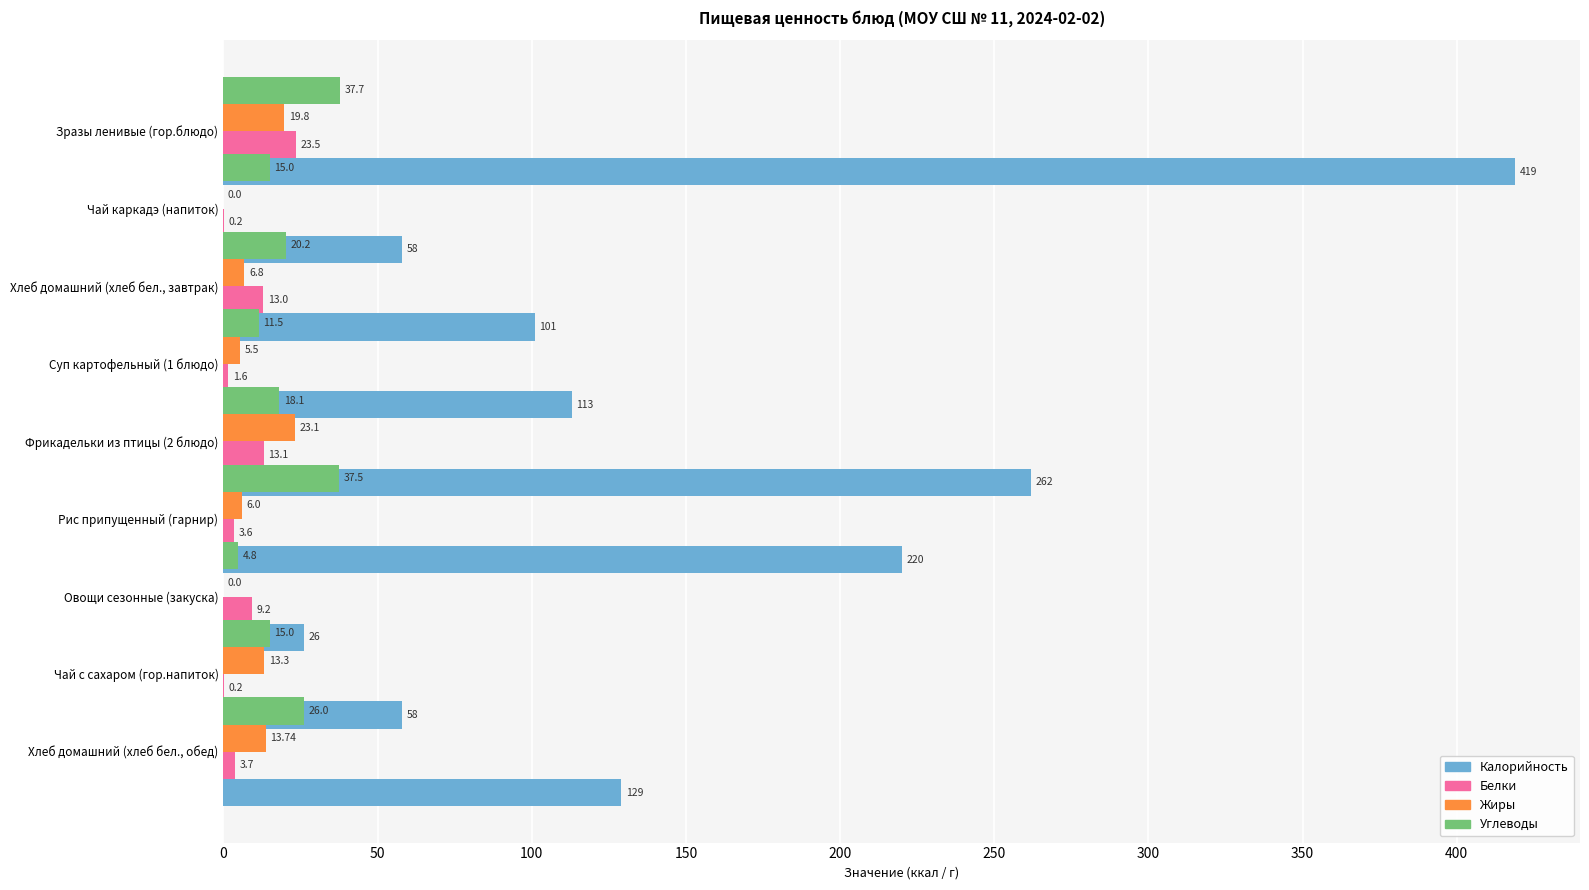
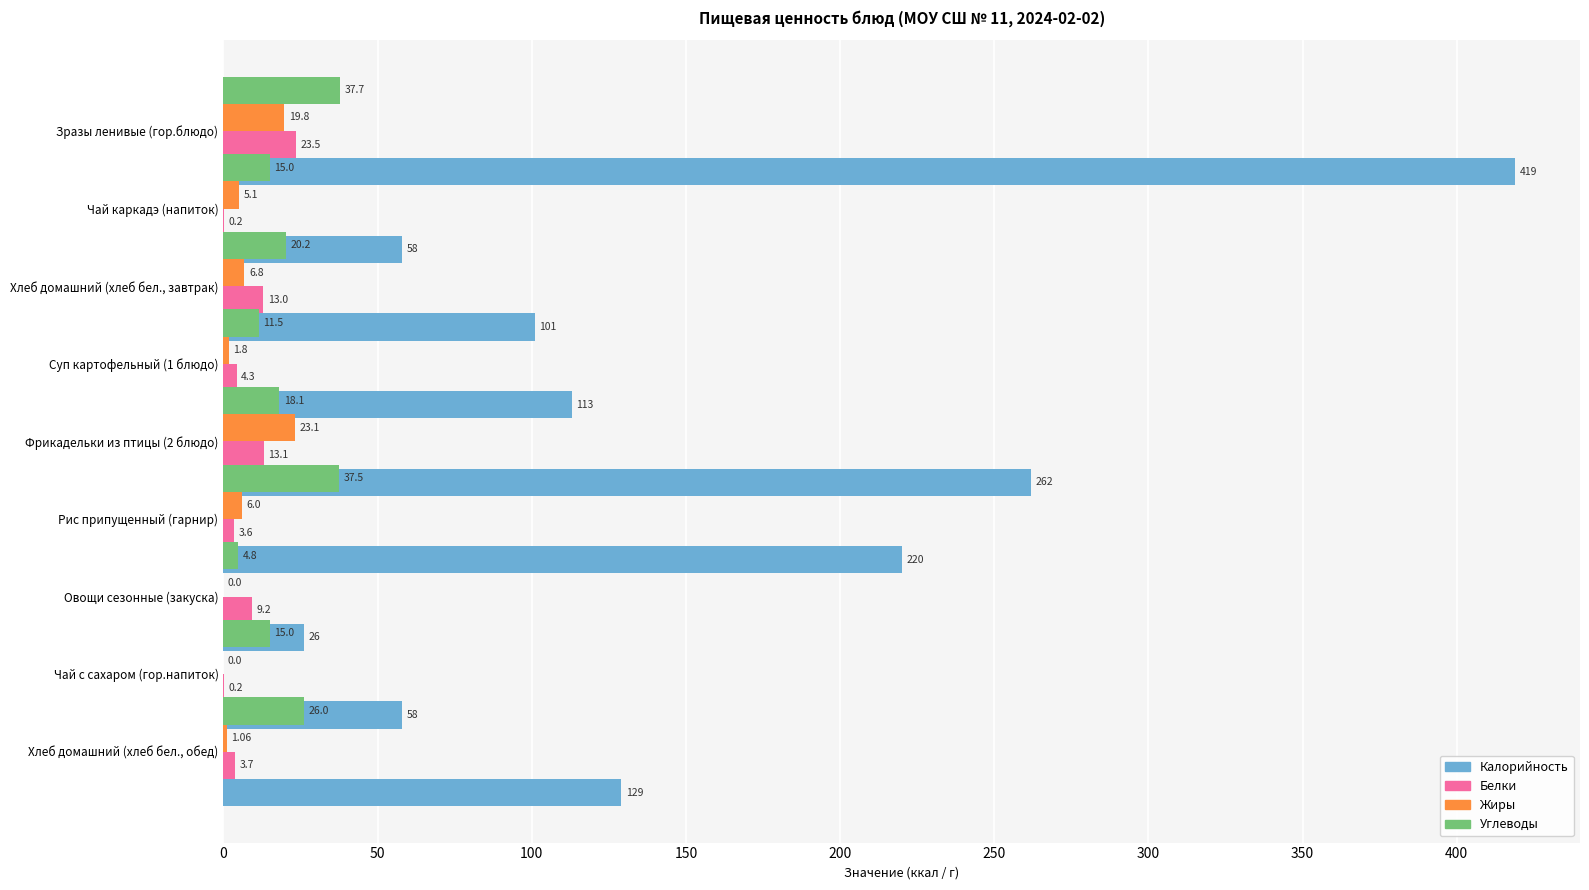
Жиры, Чай каркадэ (напиток): 0.0 -> 5.1
Жиры, Суп картофельный (1 блюдо): 5.5 -> 1.8
Белки, Суп картофельный (1 блюдо): 1.6 -> 4.3
Жиры, Чай с сахаром (гор.напиток): 13.3 -> 0.0
Жиры, Хлеб домашний (хлеб бел., обед): 13.74 -> 1.06
